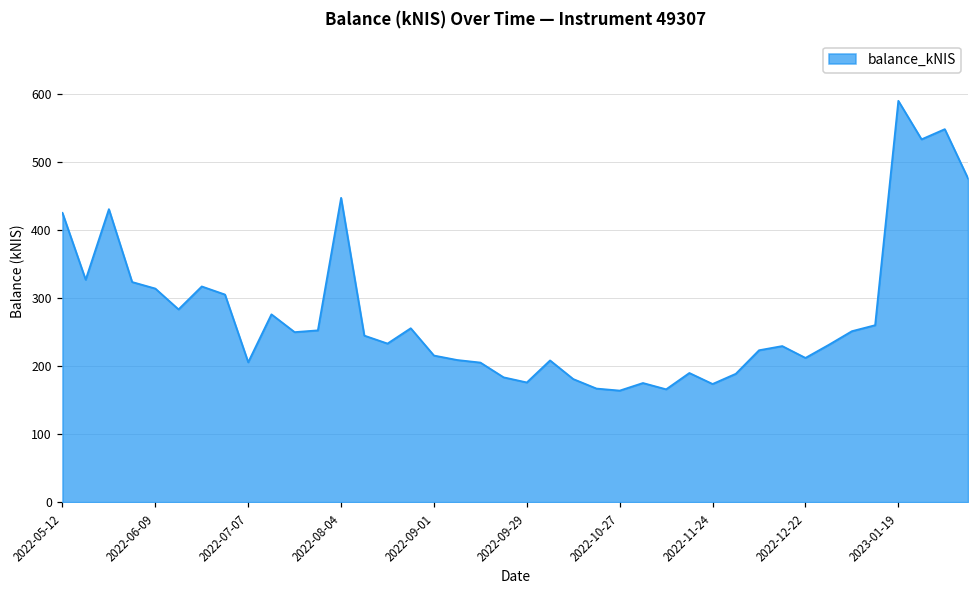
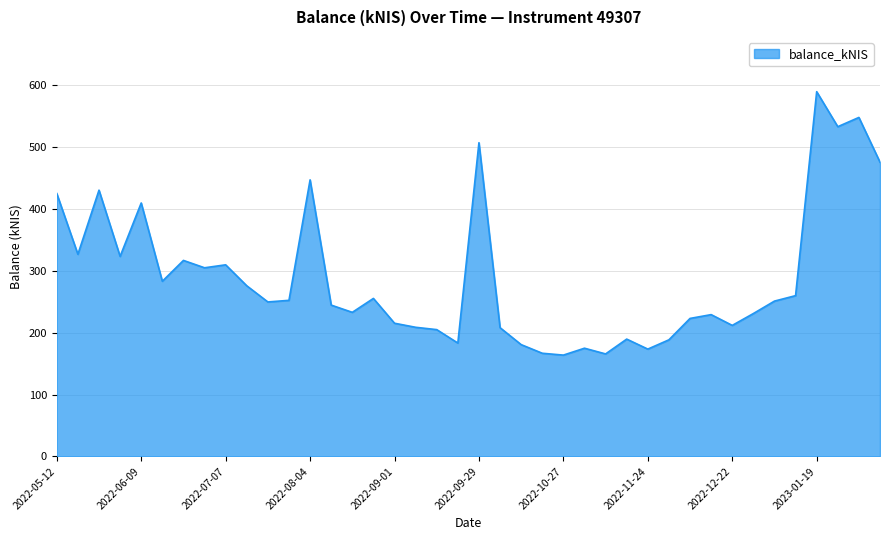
2022-06-09: 310 -> 410
2022-07-07: 210 -> 310
2022-09-29: 180 -> 510
